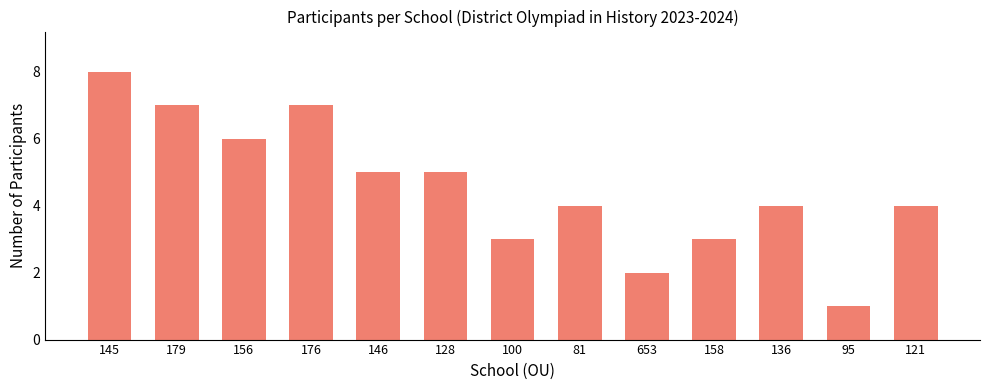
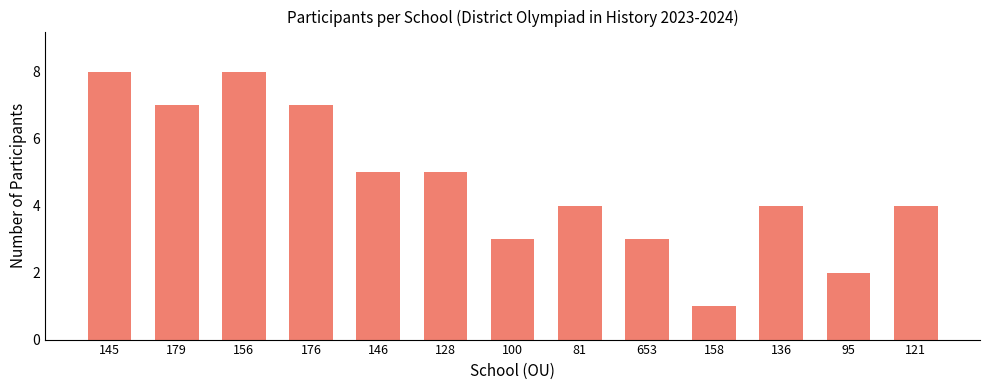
156: 6 -> 8
653: 2 -> 3
158: 3 -> 1
95: 1 -> 2
